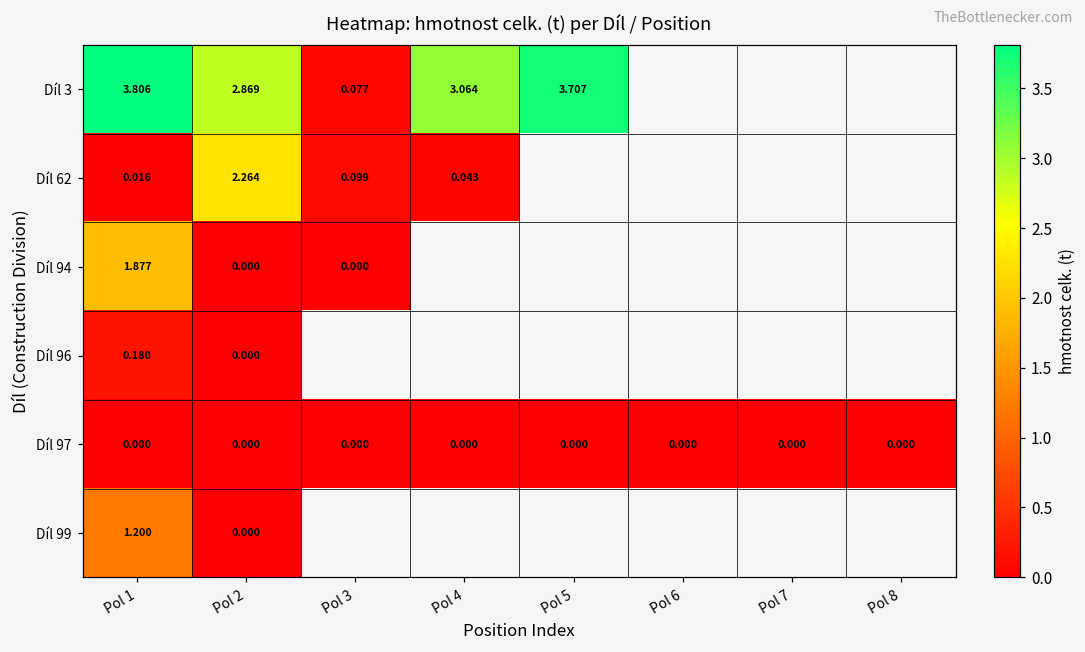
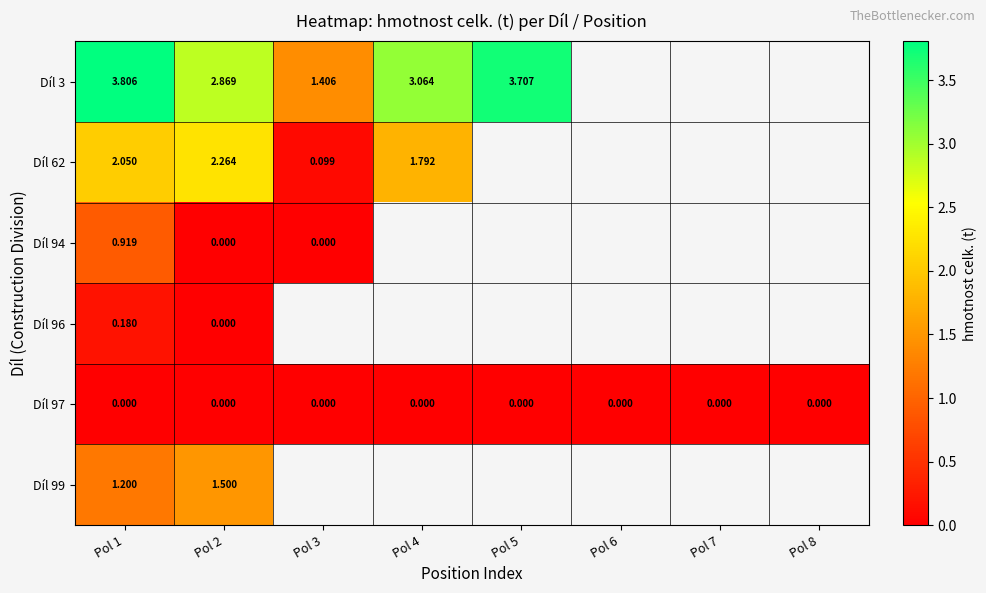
Díl 3, Pol 3: 0.077 -> 1.406
Díl 62, Pol 1: 0.016 -> 2.050
Díl 62, Pol 4: 0.043 -> 1.792
Díl 94, Pol 1: 1.877 -> 0.919
Díl 99, Pol 2: 0.000 -> 1.500
